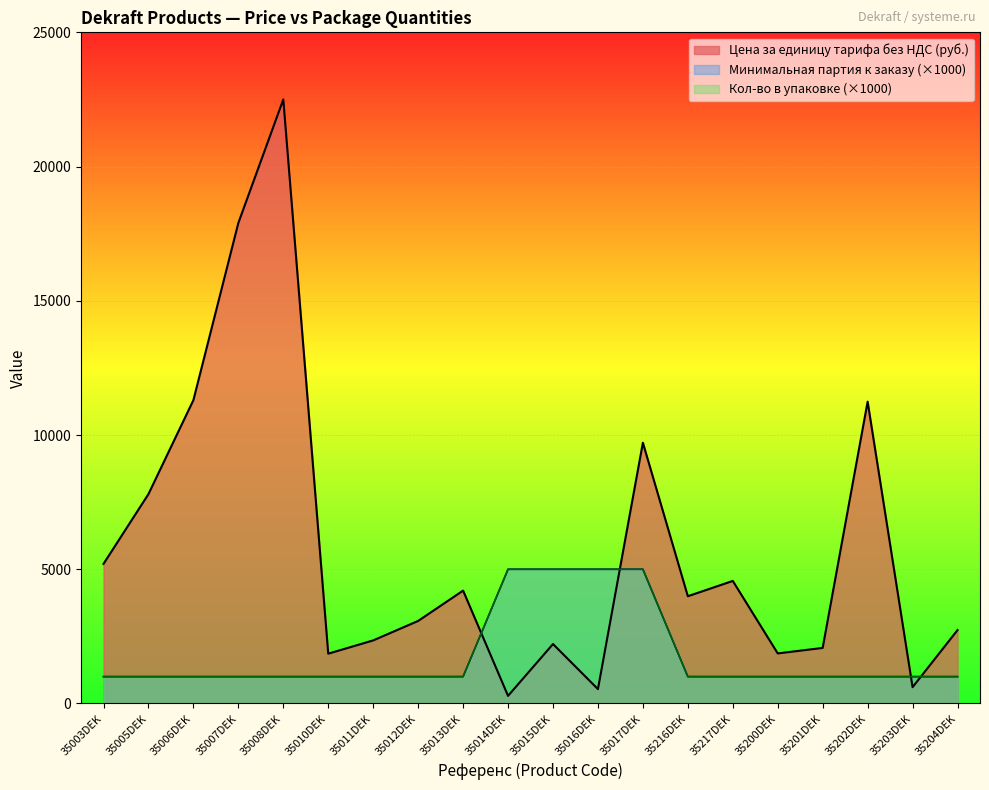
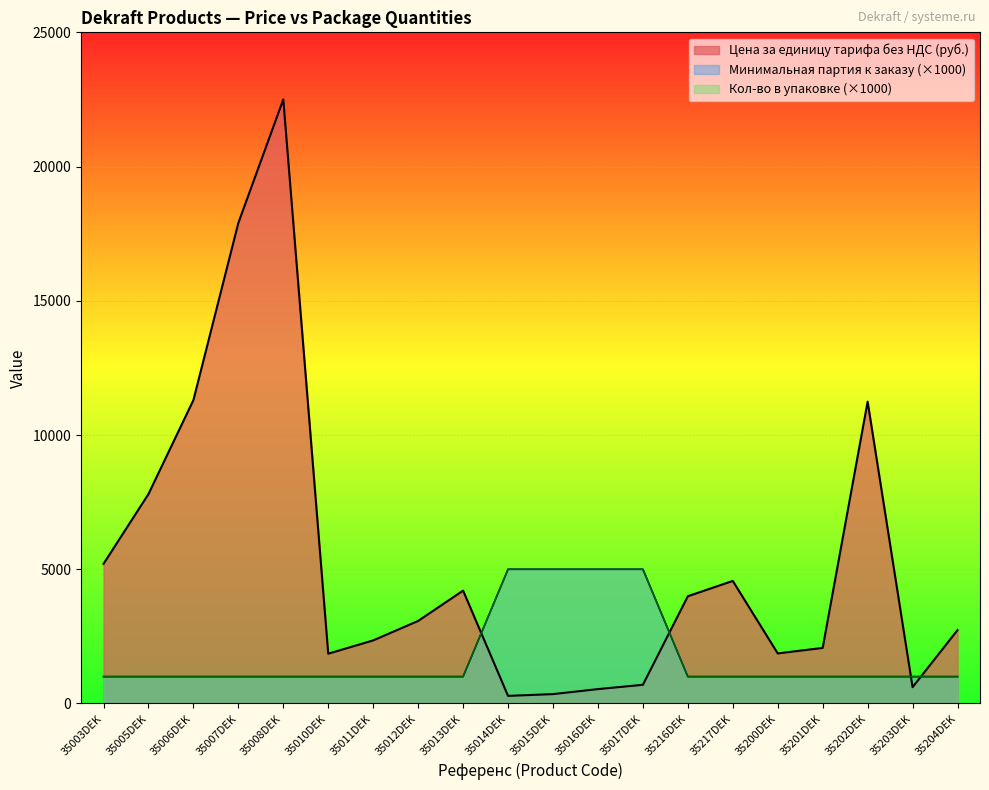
Цена за единицу тарифа без НДС (руб.), 35015DEK: 2200 -> 300
Цена за единицу тарифа без НДС (руб.), 35017DEK: 9700 -> 700
